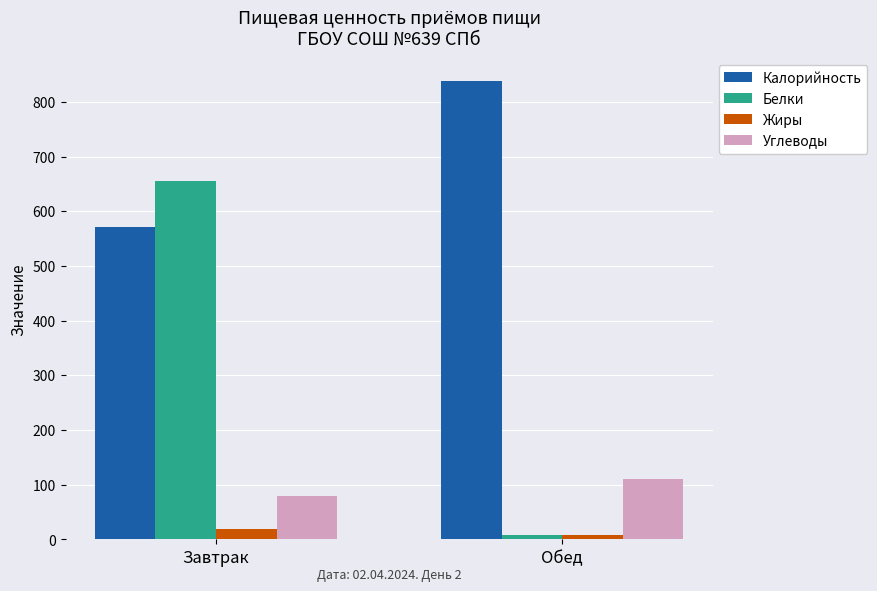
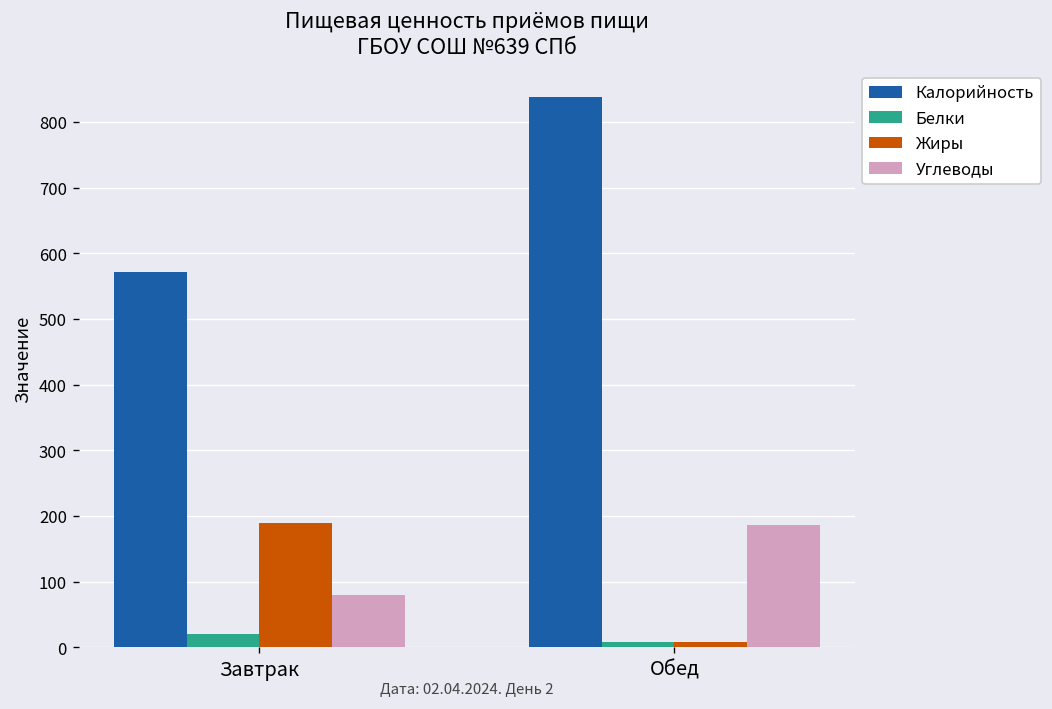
Белки, Завтрак: 660 -> 20
Жиры, Завтрак: 20 -> 190
Углеводы, Обед: 110 -> 190
